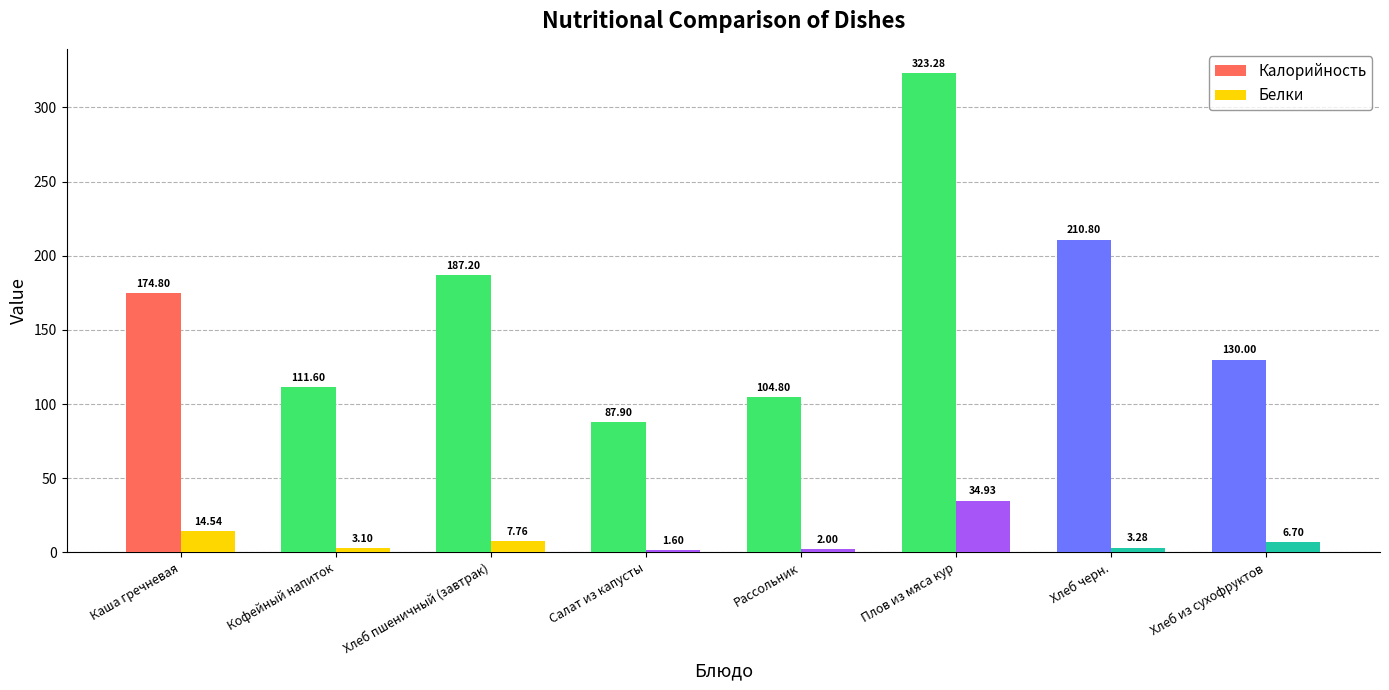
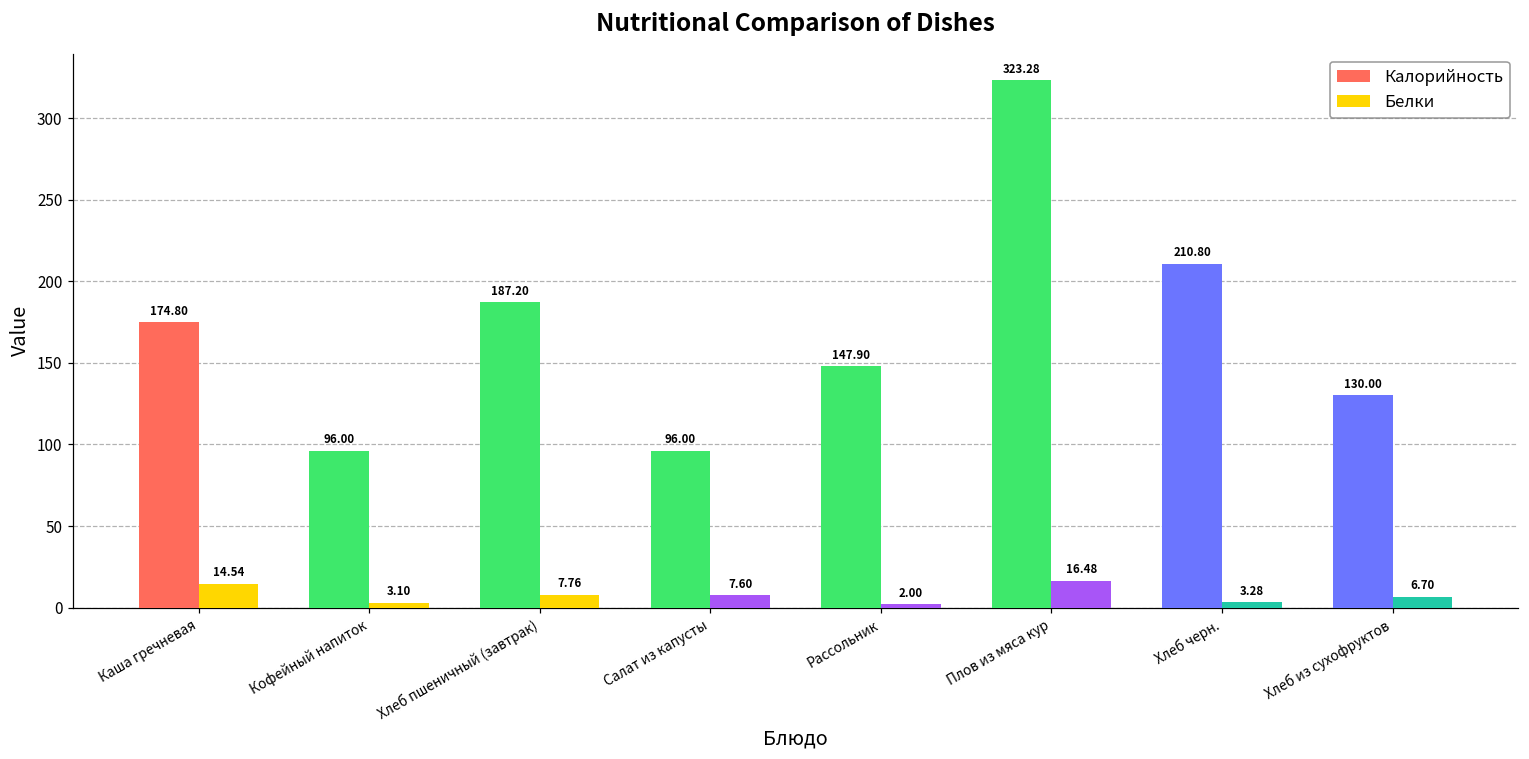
Калорийность, Кофейный напиток: 111.60 -> 96.00
Калорийность, Салат из капусты: 87.90 -> 96.00
Белки, Салат из капусты: 1.60 -> 7.60
Калорийность, Рассольник: 104.80 -> 147.90
Белки, Плов из мяса кур: 34.93 -> 16.48
